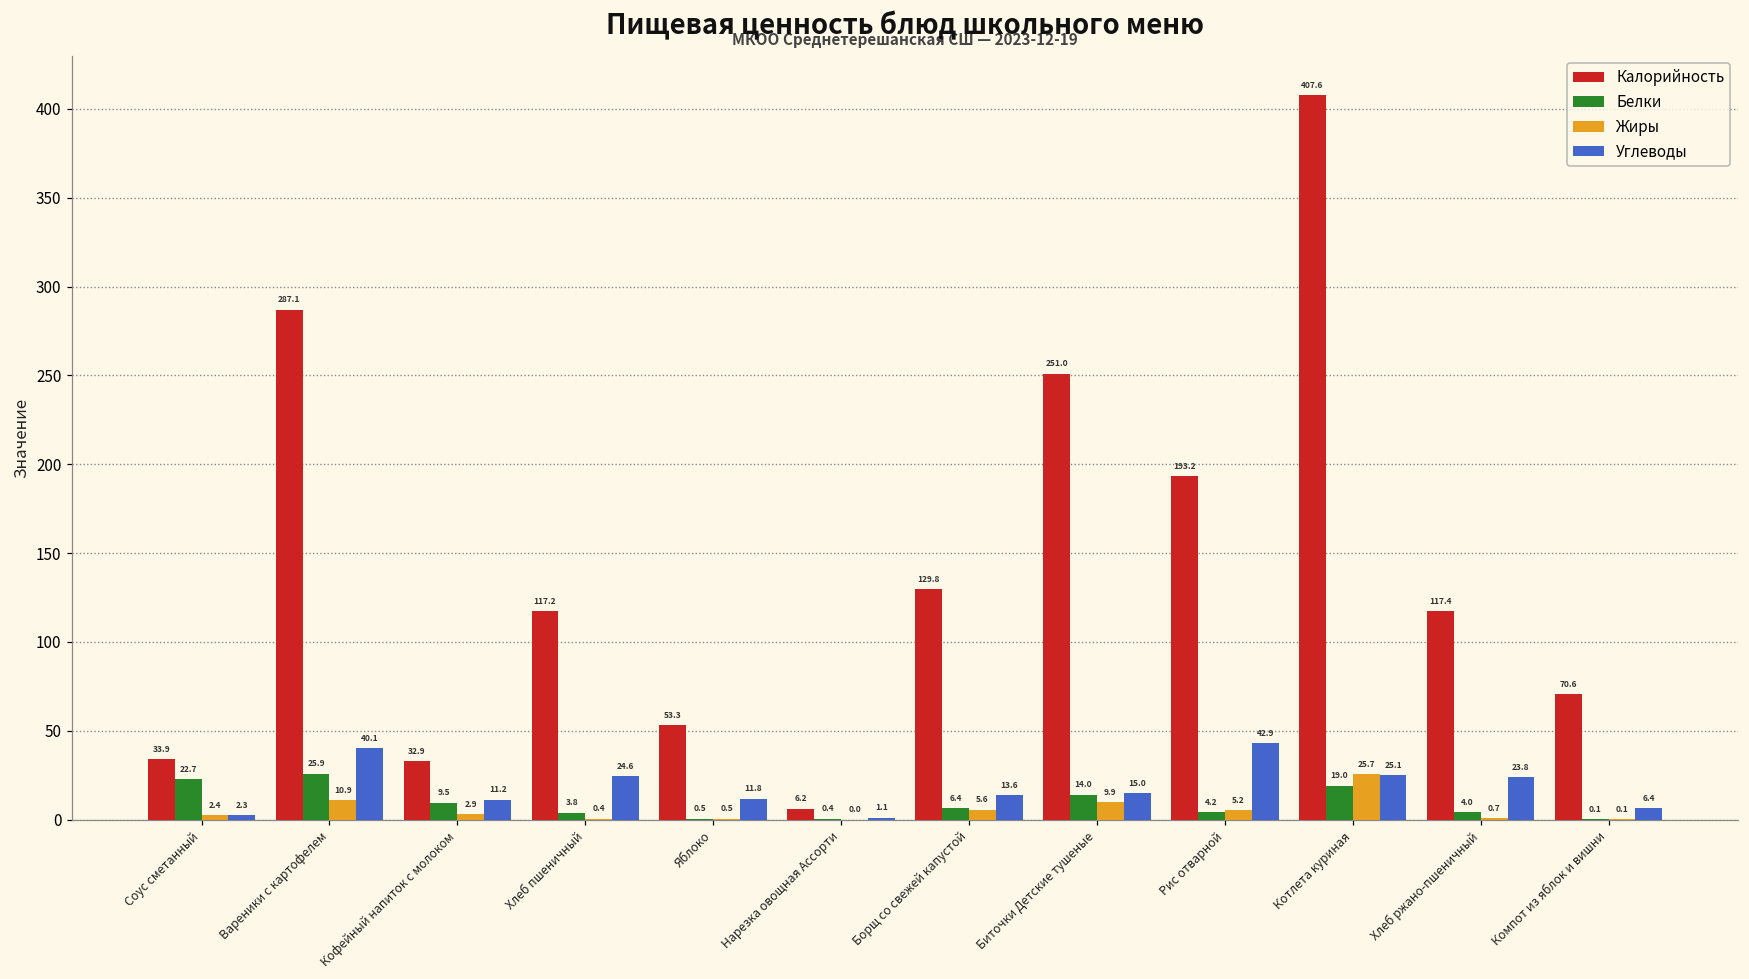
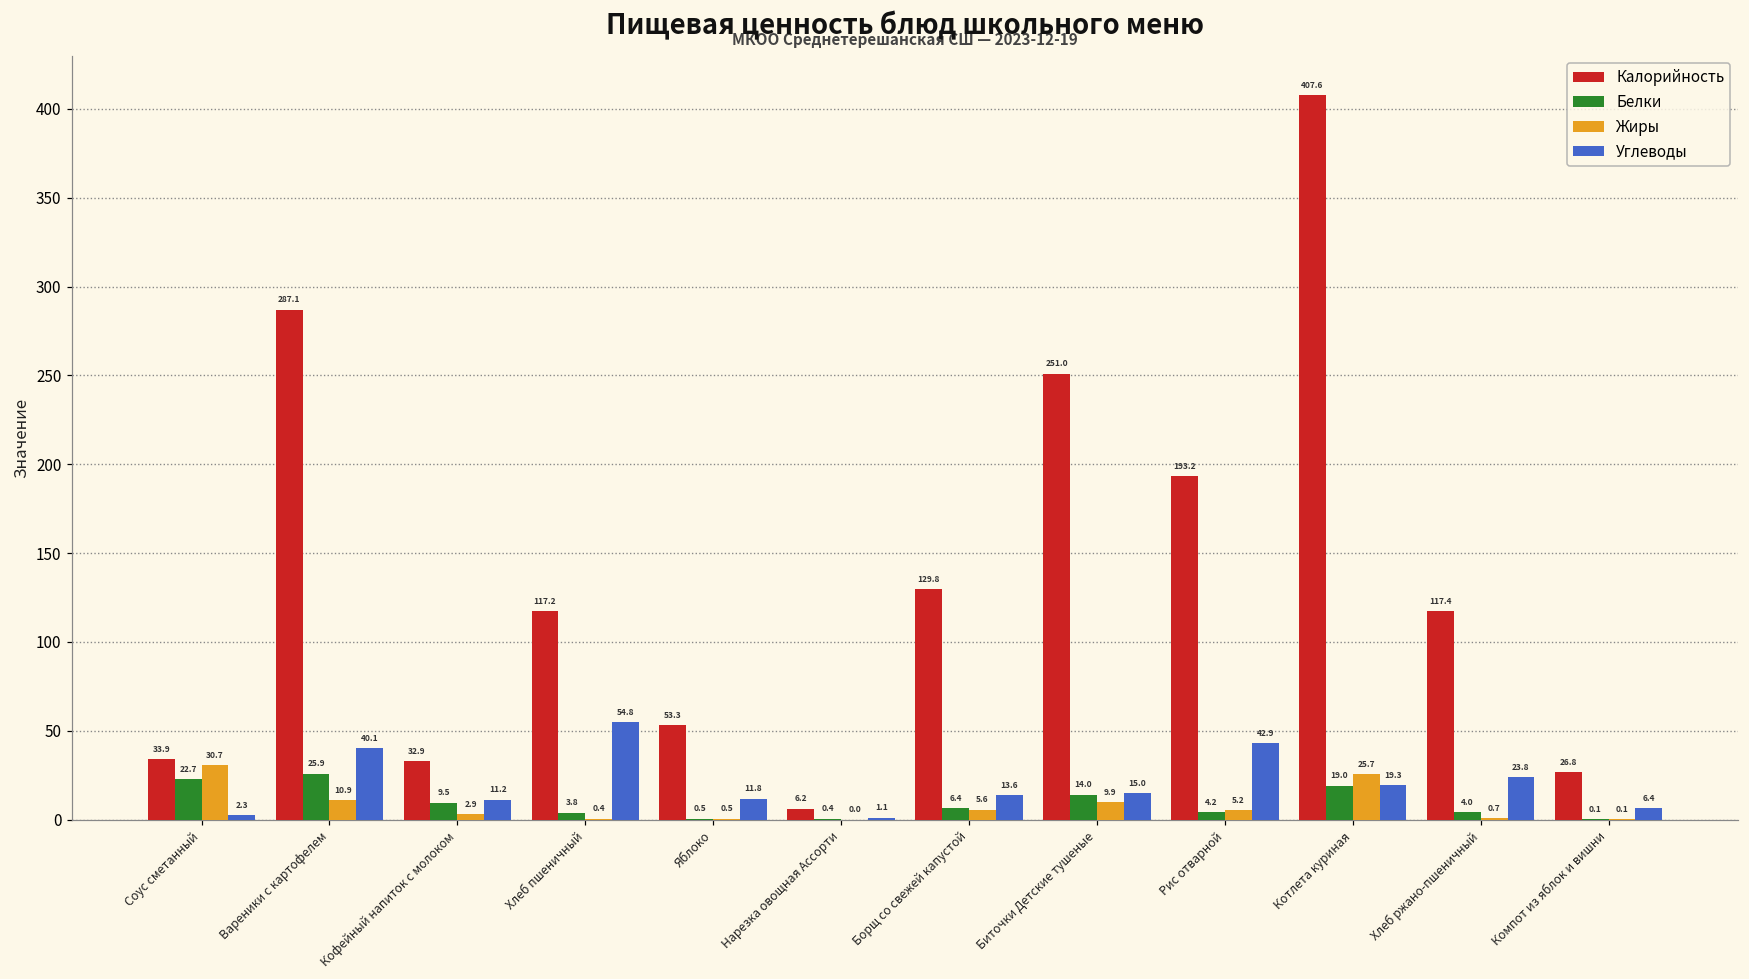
Жиры, Соус сметанный: 2.4 -> 30.7
Углеводы, Хлеб пшеничный: 24.6 -> 54.8
Углеводы, Котлета куриная: 25.1 -> 19.3
Калорийность, Компот из яблок и вишни: 70.6 -> 26.8
